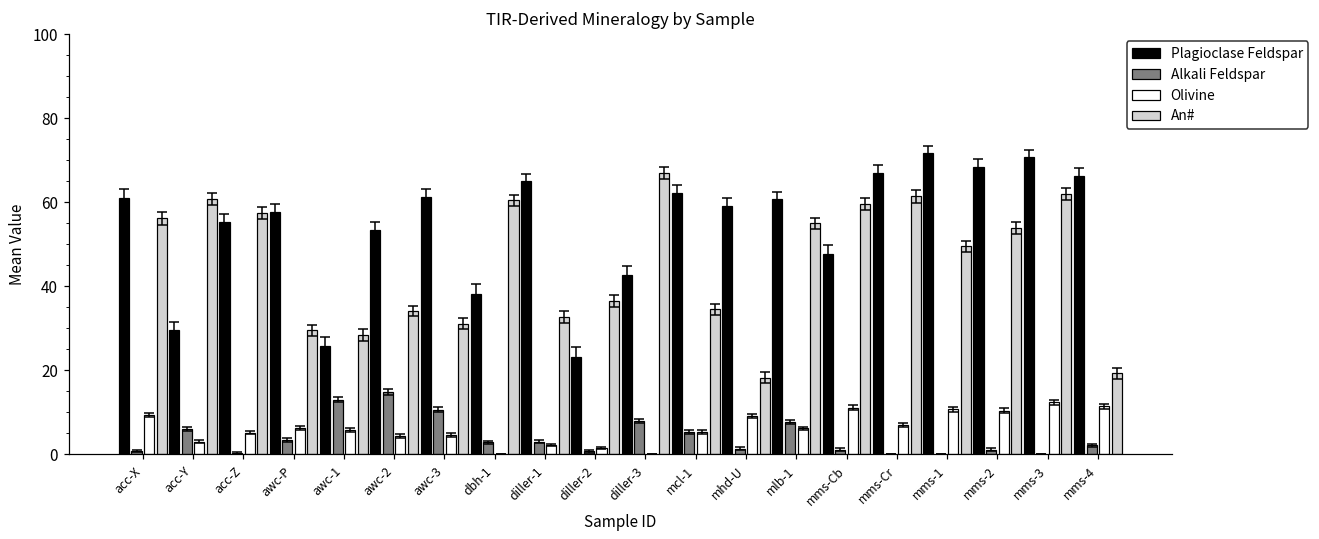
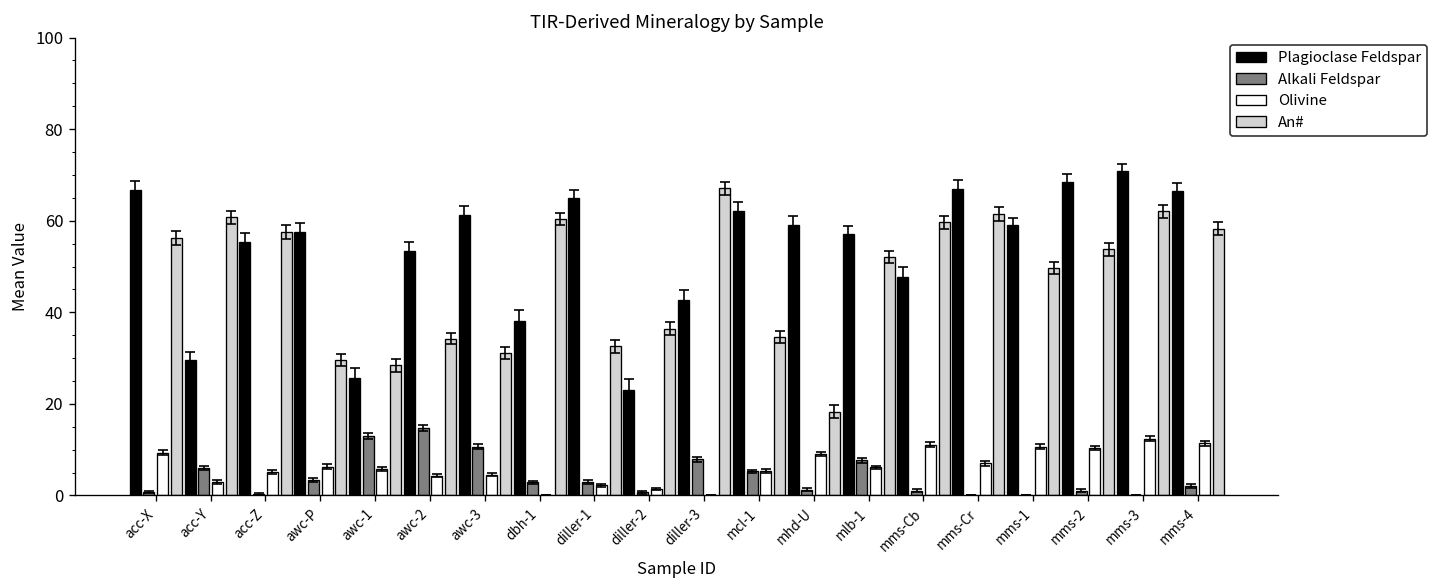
Plagioclase Feldspar, acc-X: 61 -> 67
Plagioclase Feldspar, mlb-1: 61 -> 57
An#, mlb-1: 55 -> 52
Plagioclase Feldspar, mms-1: 72 -> 59
An#, mms-4: 19 -> 58
